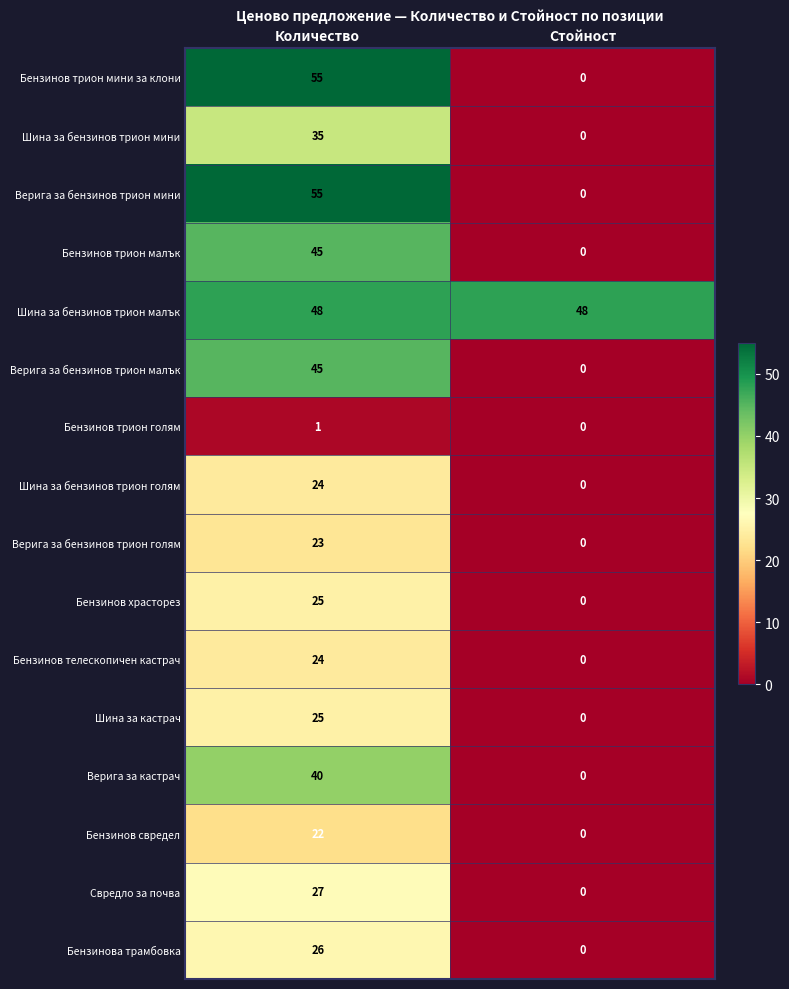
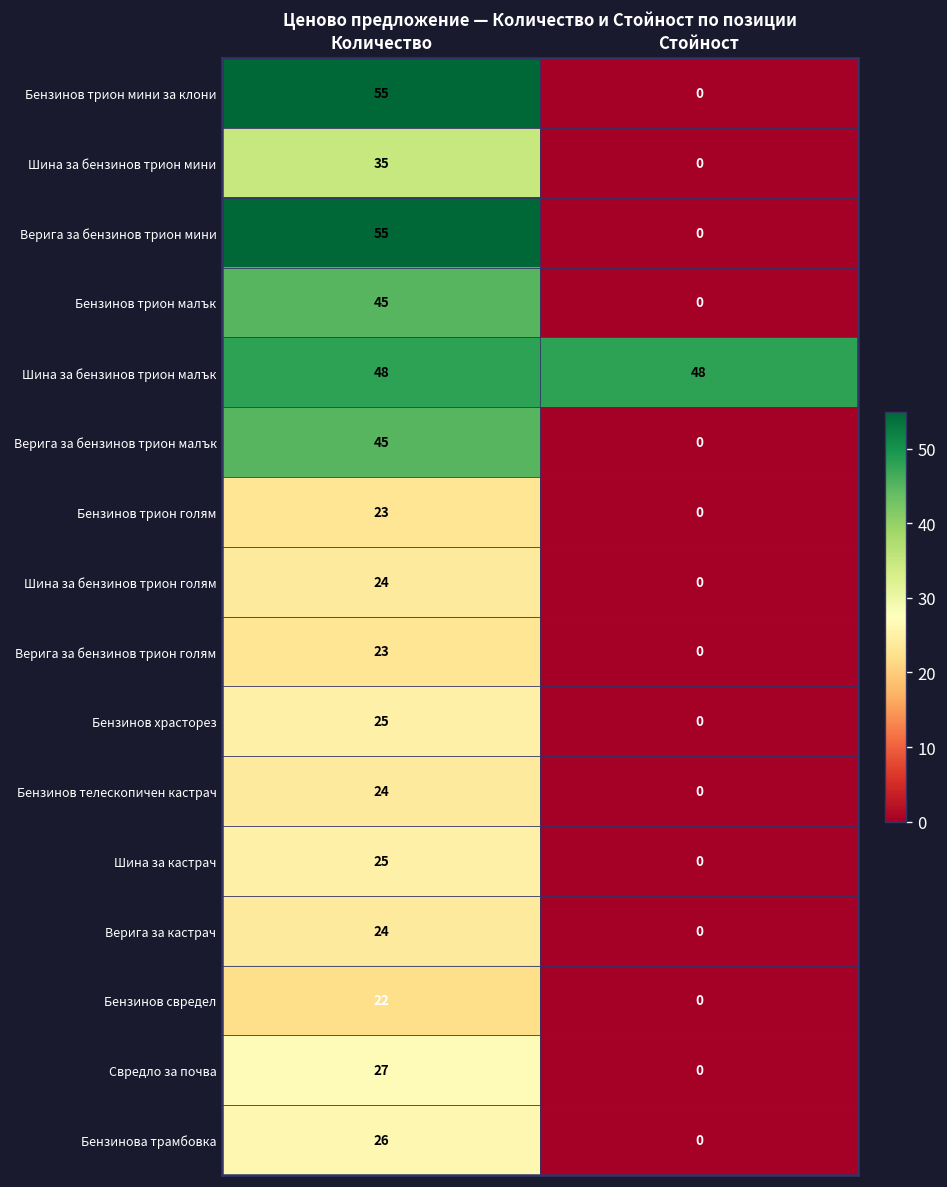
Бензинов трион голям, Количество: 1 -> 23
Верига за кастрач, Количество: 40 -> 24
